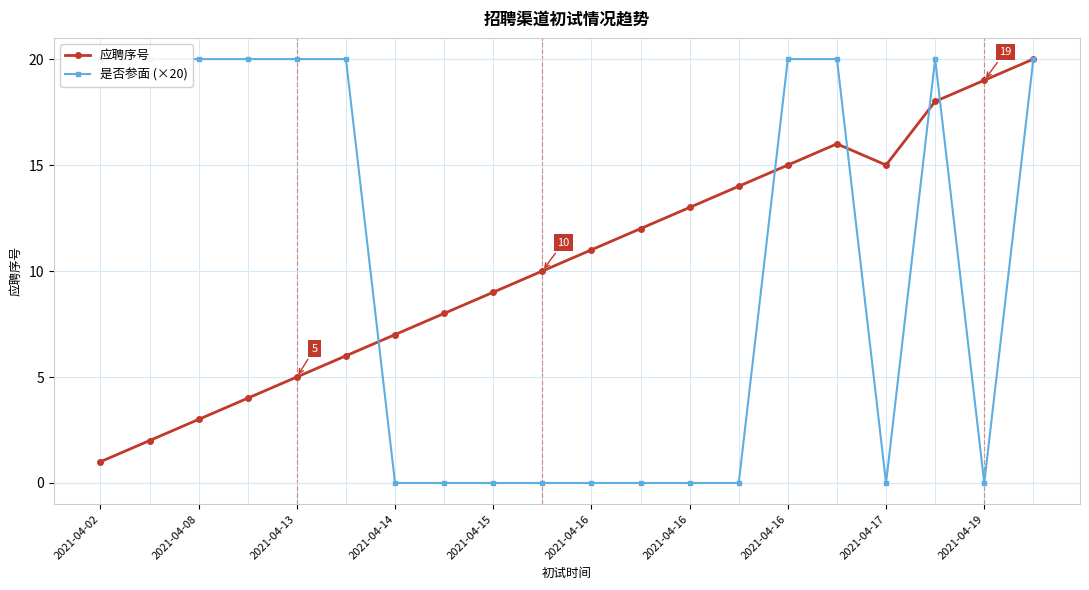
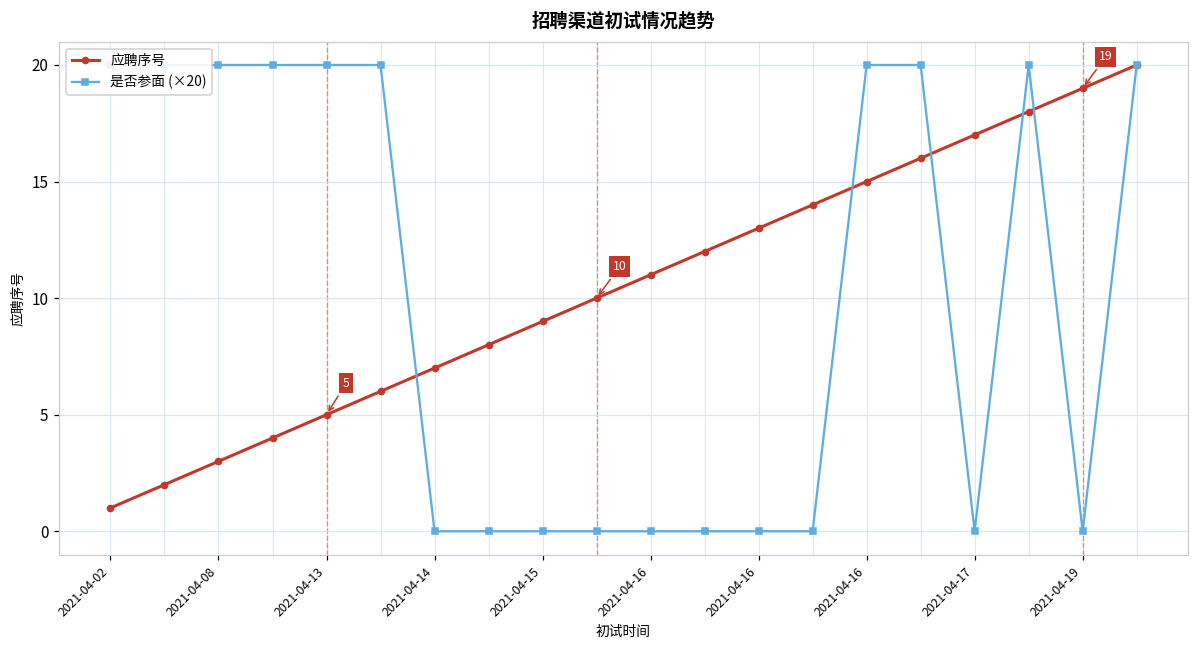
应聘序号, 2021-04-17: 15 -> 17
